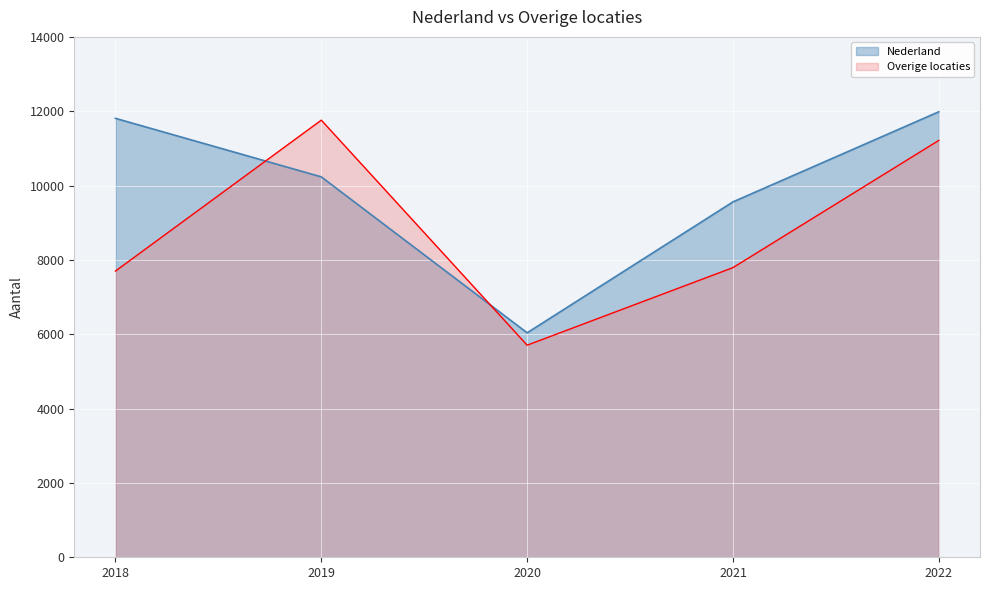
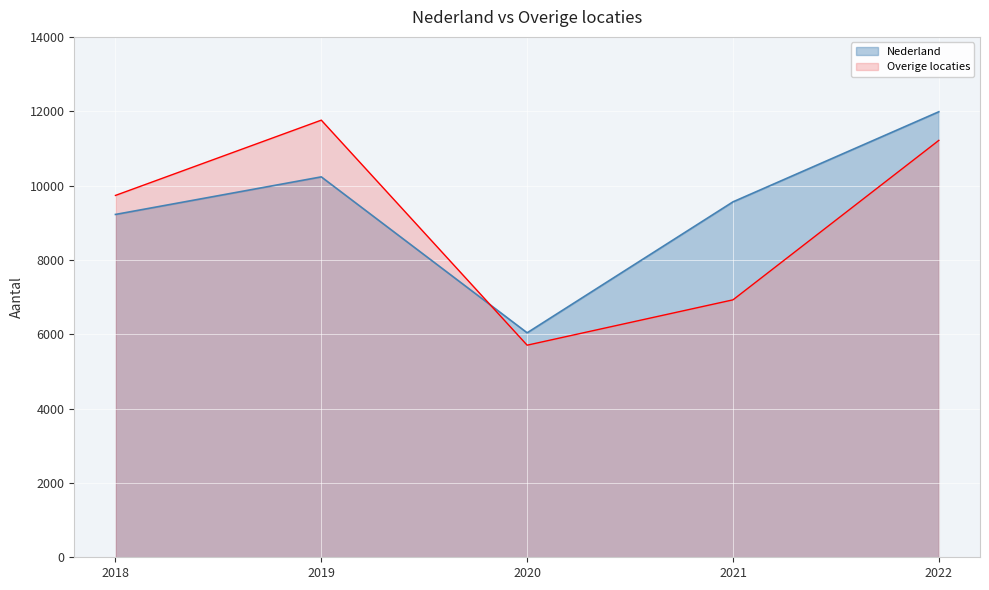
Nederland, 2018: 11800 -> 9200
Overige locaties, 2018: 7700 -> 9700
Overige locaties, 2021: 7800 -> 6900
